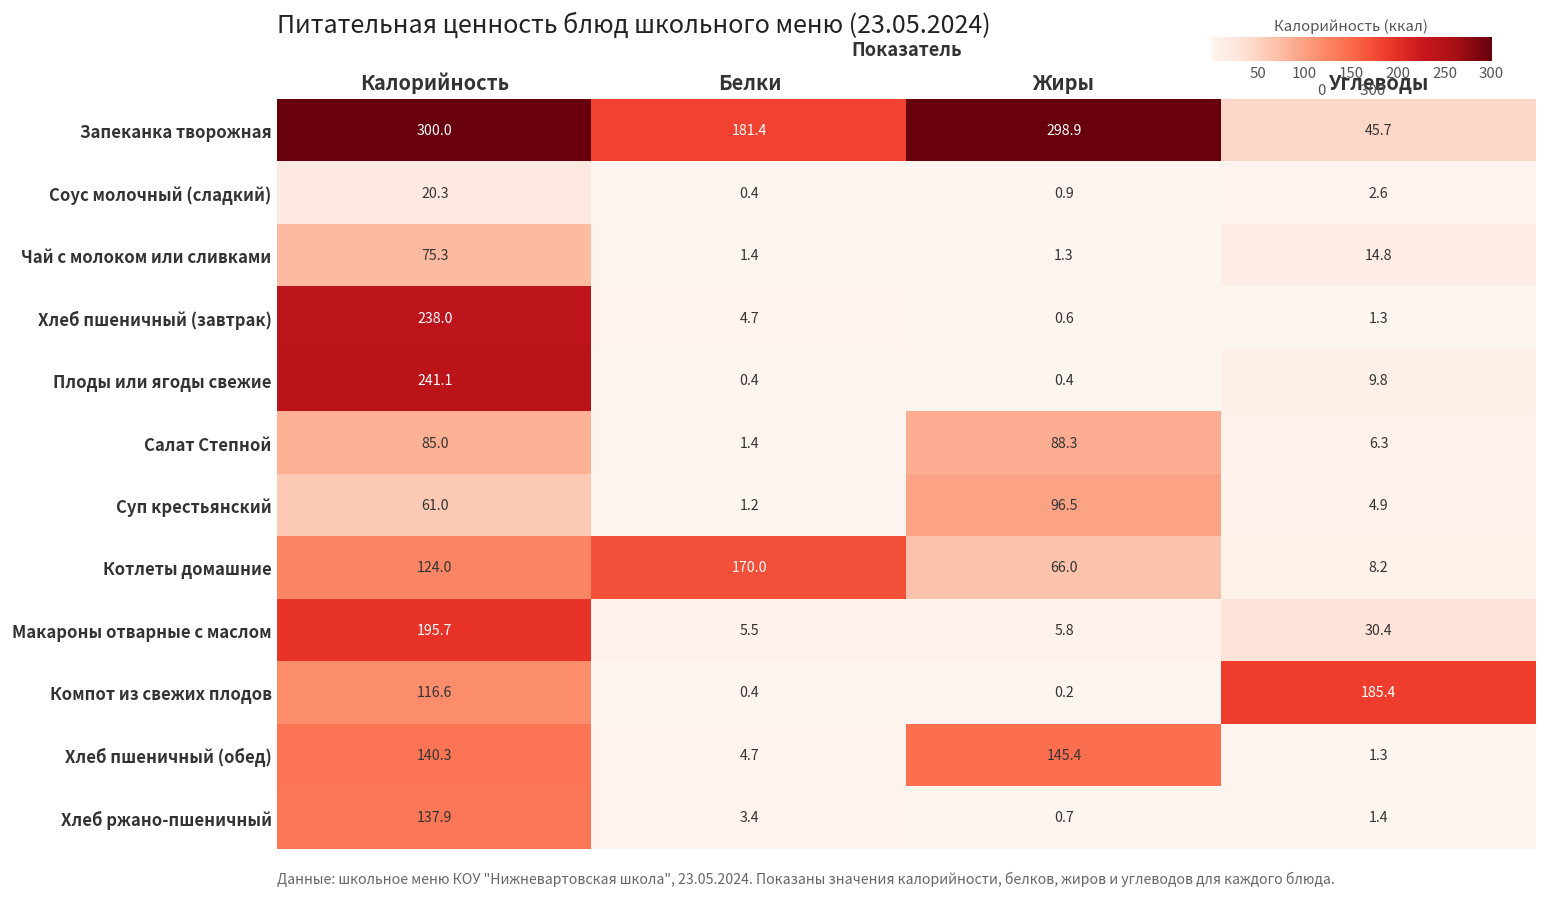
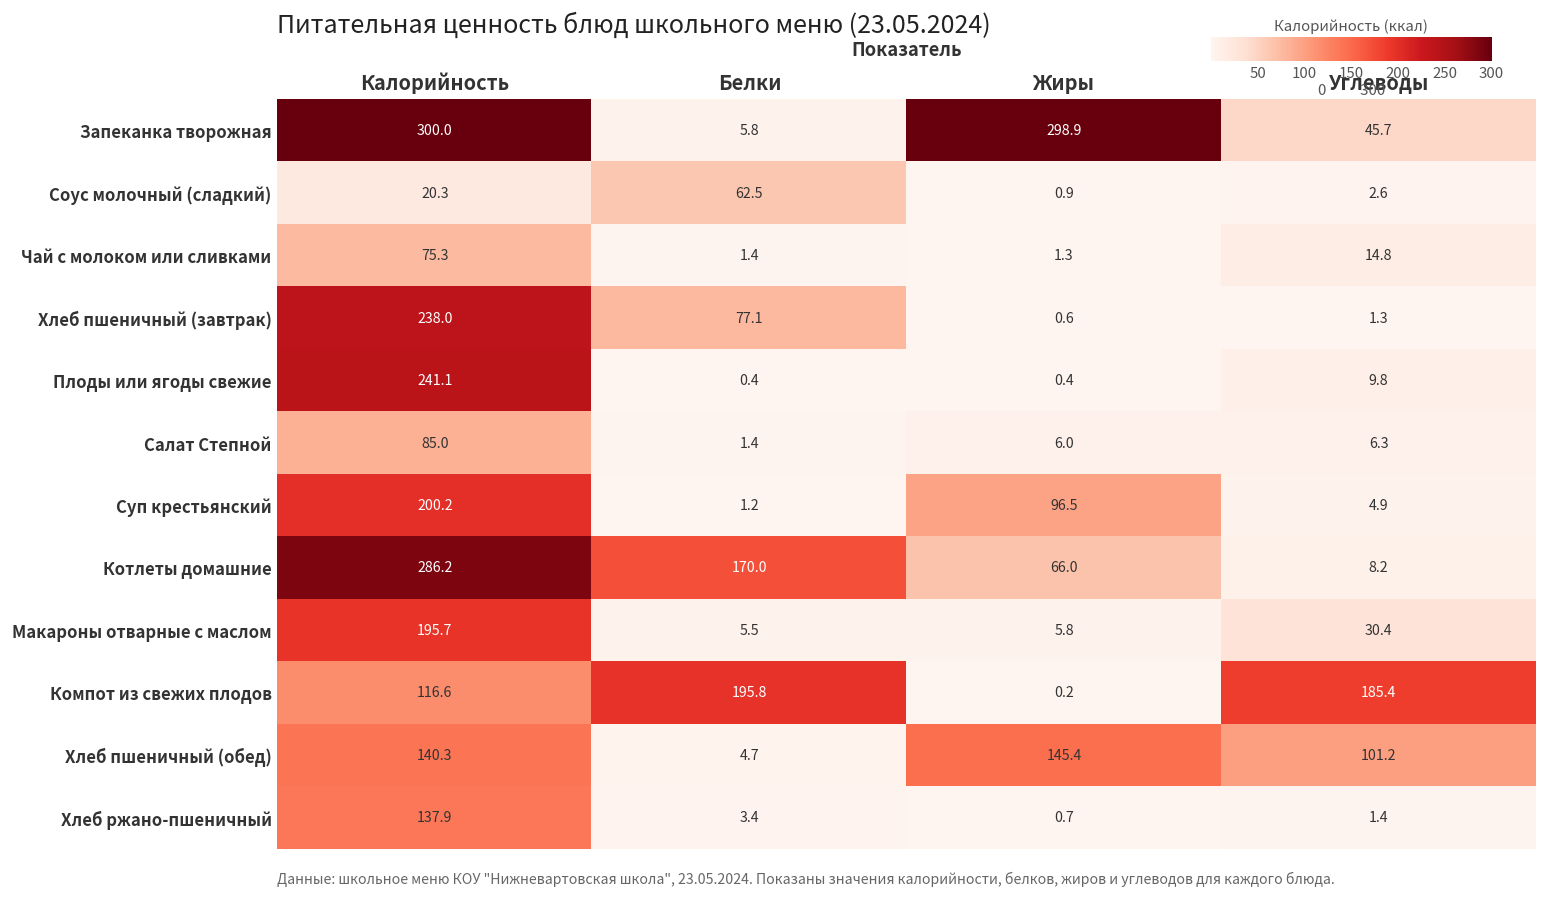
Запеканка творожная, Белки: 181.4 -> 5.8
Соус молочный (сладкий), Белки: 0.4 -> 62.5
Хлеб пшеничный (завтрак), Белки: 4.7 -> 77.1
Салат Степной, Жиры: 88.3 -> 6.0
Суп крестьянский, Калорийность: 61.0 -> 200.2
Котлеты домашние, Калорийность: 124.0 -> 286.2
Компот из свежих плодов, Белки: 0.4 -> 195.8
Хлеб пшеничный (обед), Углеводы: 1.3 -> 101.2
